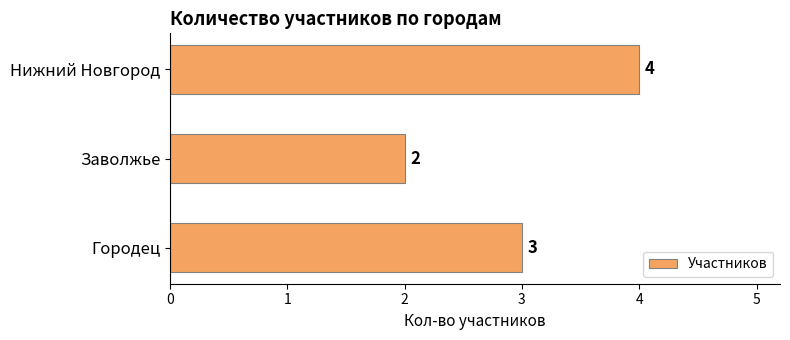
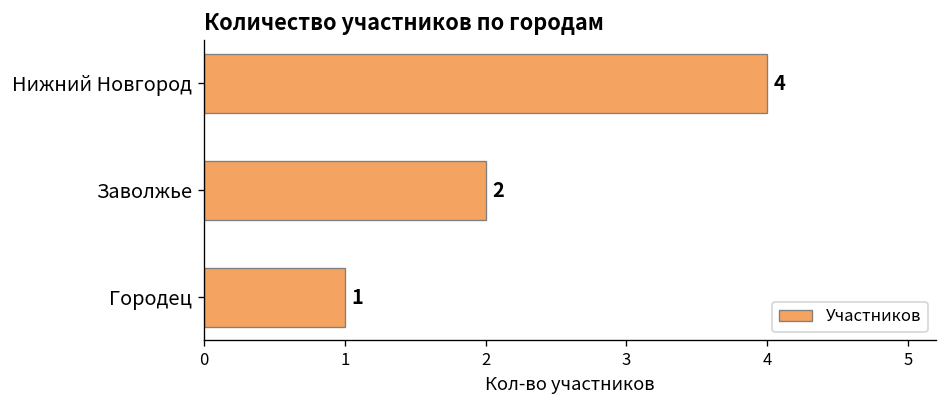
Городец: 3 -> 1
